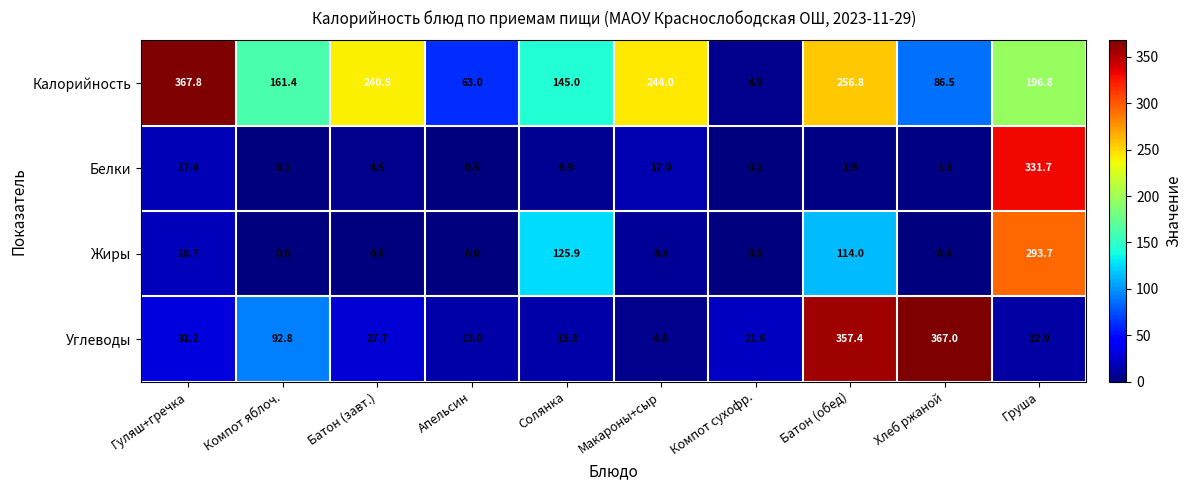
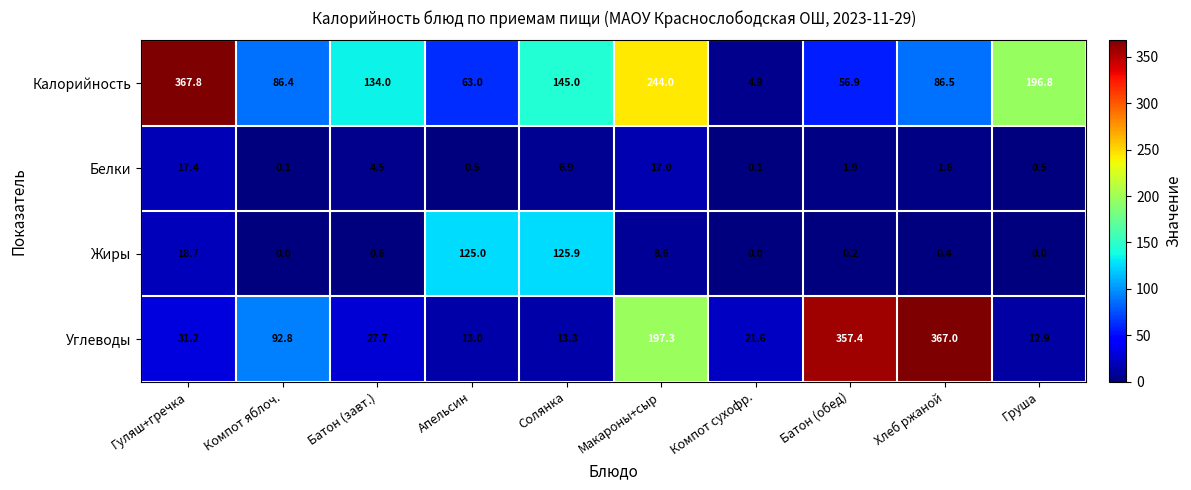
Калорийность, Компот яблоч.: 161.4 -> 86.4
Калорийность, Батон (завт.): 240.5 -> 134.0
Калорийность, Батон (обед): 256.8 -> 56.9
Белки, Груша: 331.7 -> 0.5
Жиры, Апельсин: 0.0 -> 125.0
Жиры, Батон (обед): 114.0 -> 0.2
Жиры, Груша: 293.7 -> 0.0
Углеводы, Макароны+сыр: 4.8 -> 197.3
